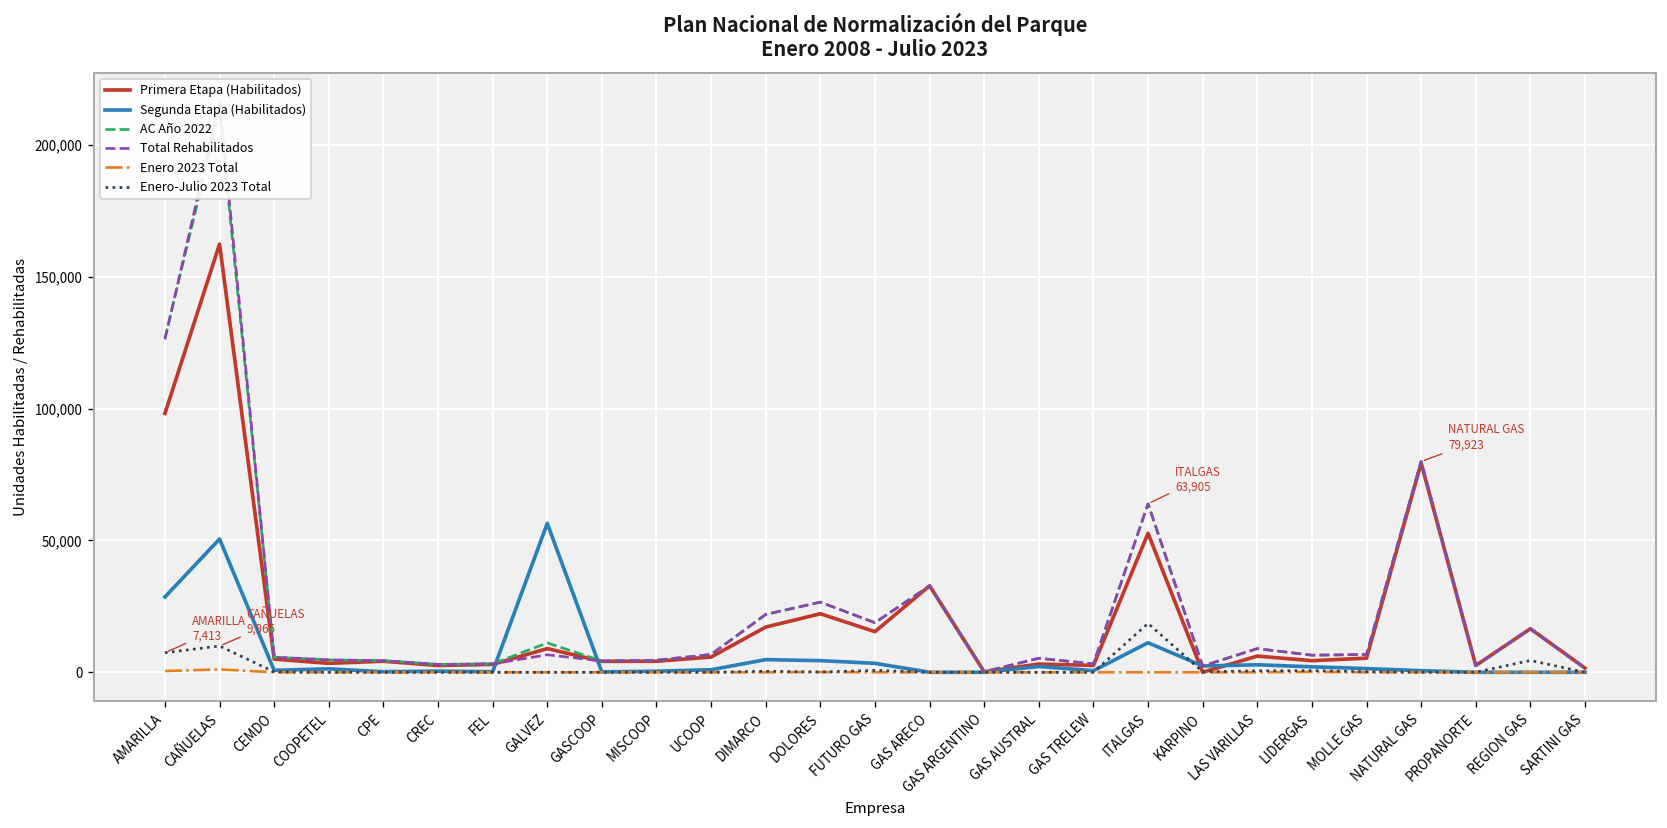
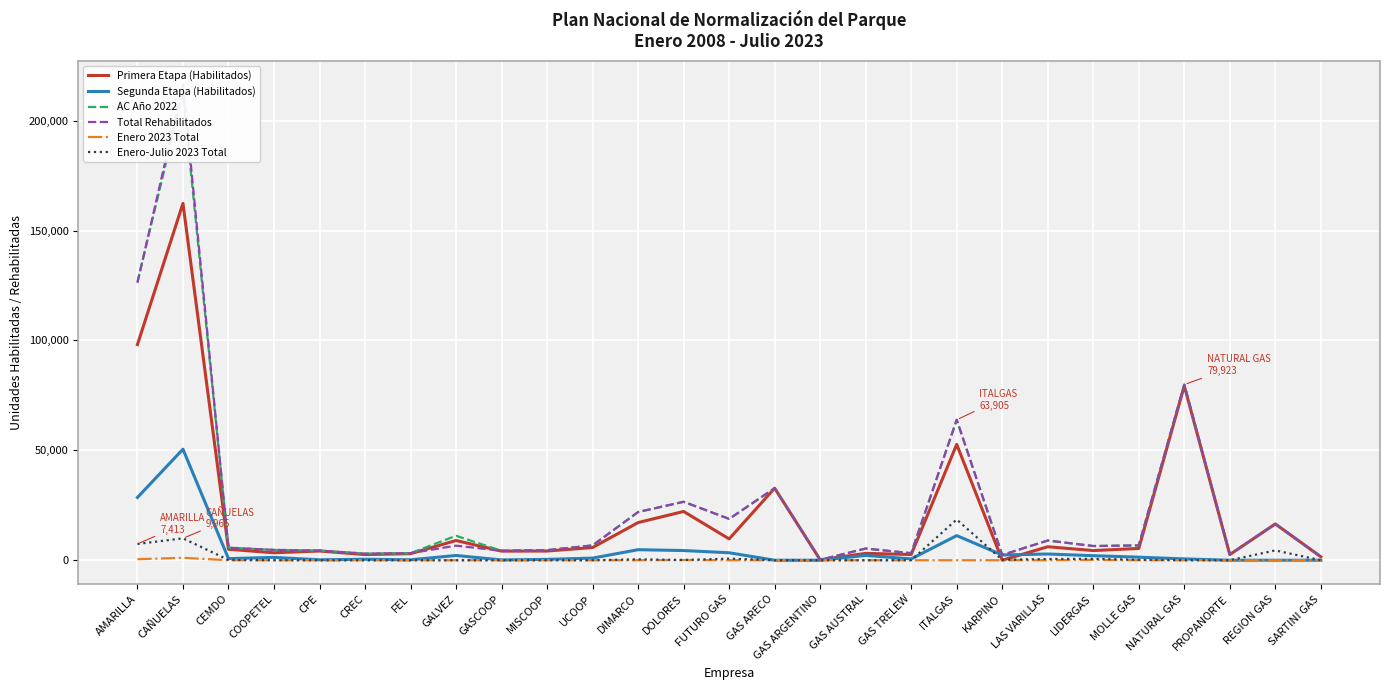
Segunda Etapa (Habilitados), GALVEZ: 56,000 -> 2,000
Primera Etapa (Habilitados), FUTURO GAS: 15,000 -> 10,000
